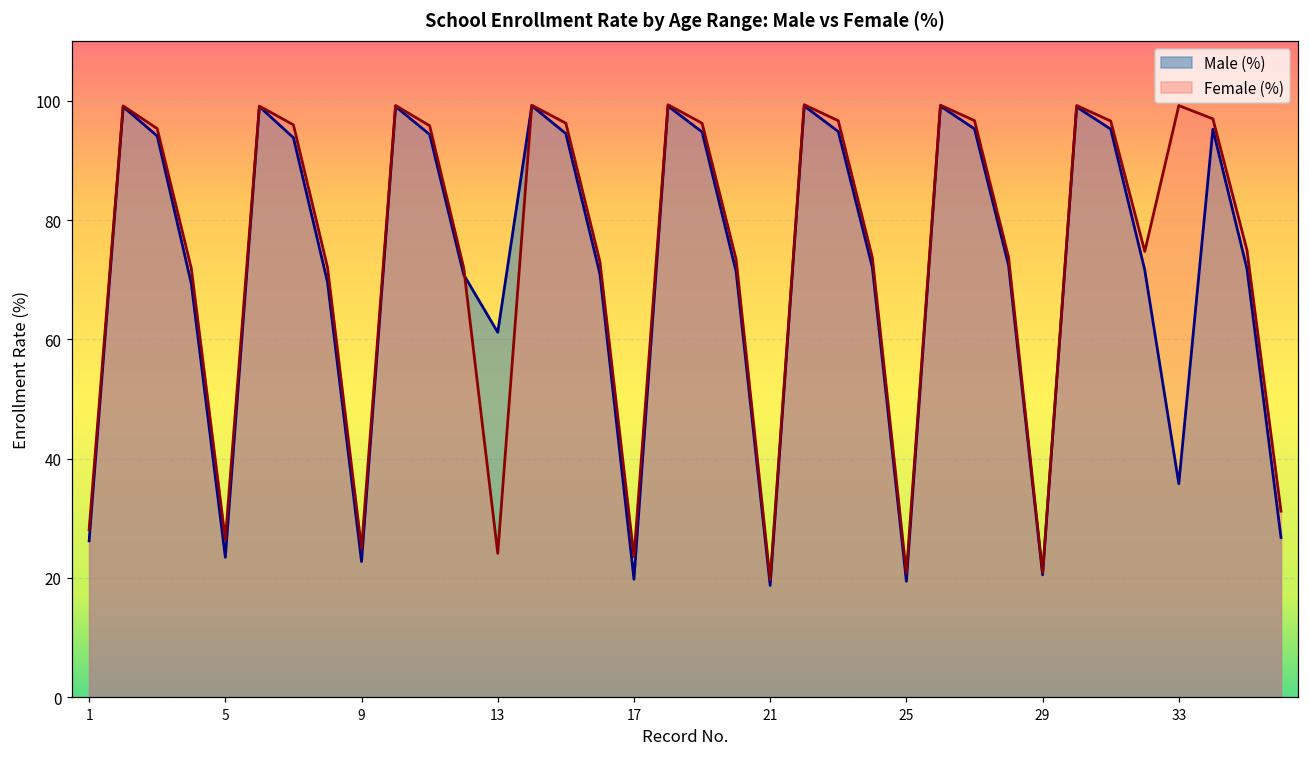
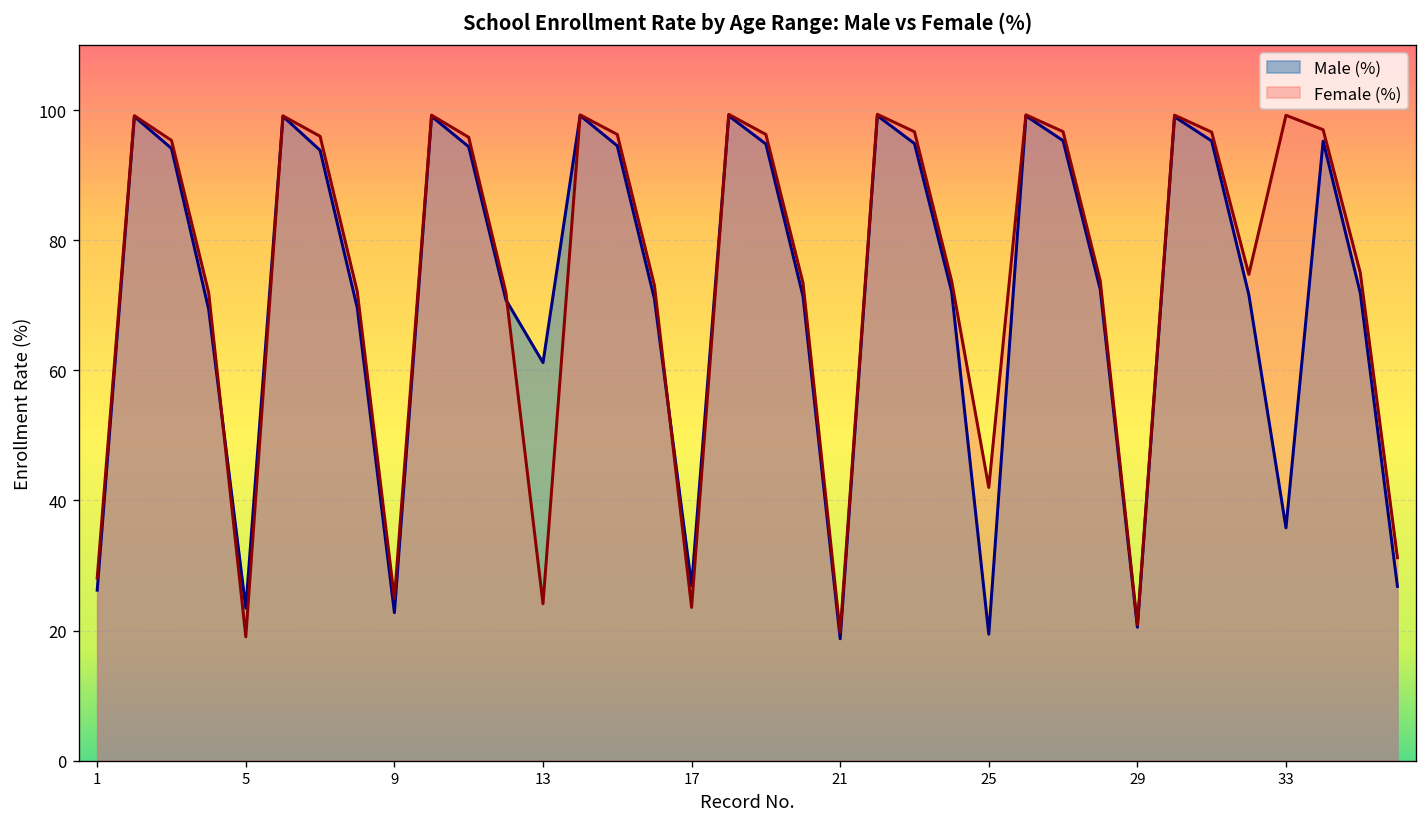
Female (%), 5: 26 -> 19
Male (%), 17: 20 -> 27
Female (%), 25: 21 -> 42
